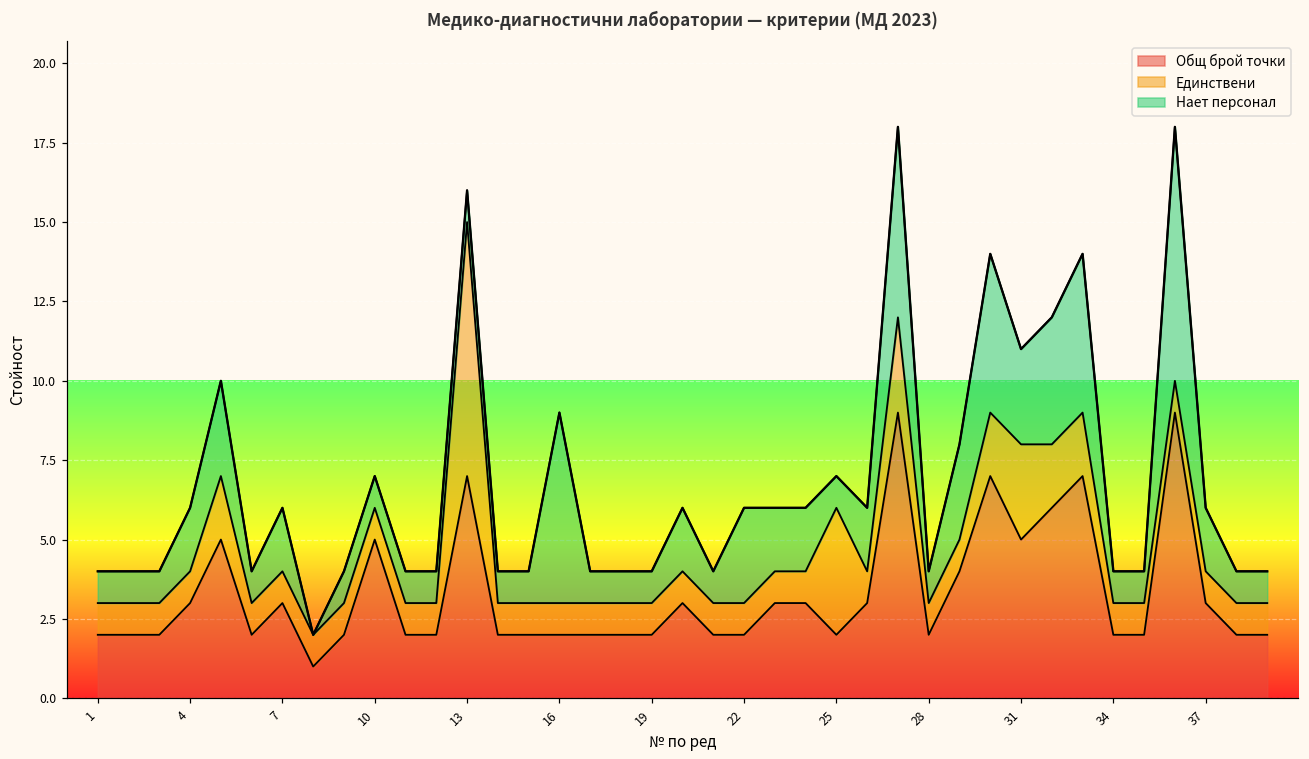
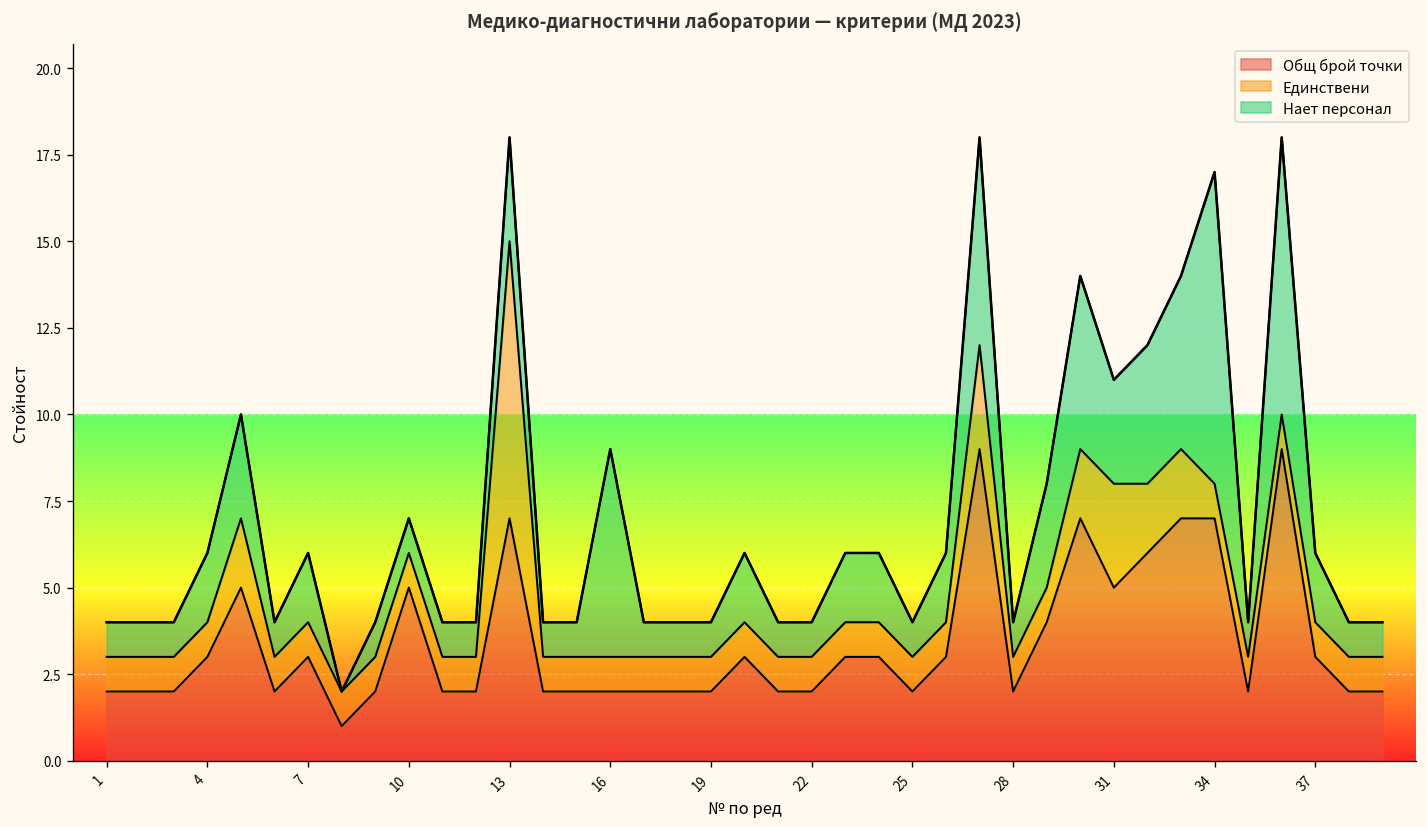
Нает персонал, 13: 1 -> 3
Нает персонал, 22: 3 -> 1
Единствени, 25: 4 -> 1
Общ брой точки, 34: 2 -> 7
Нает персонал, 34: 1 -> 9
